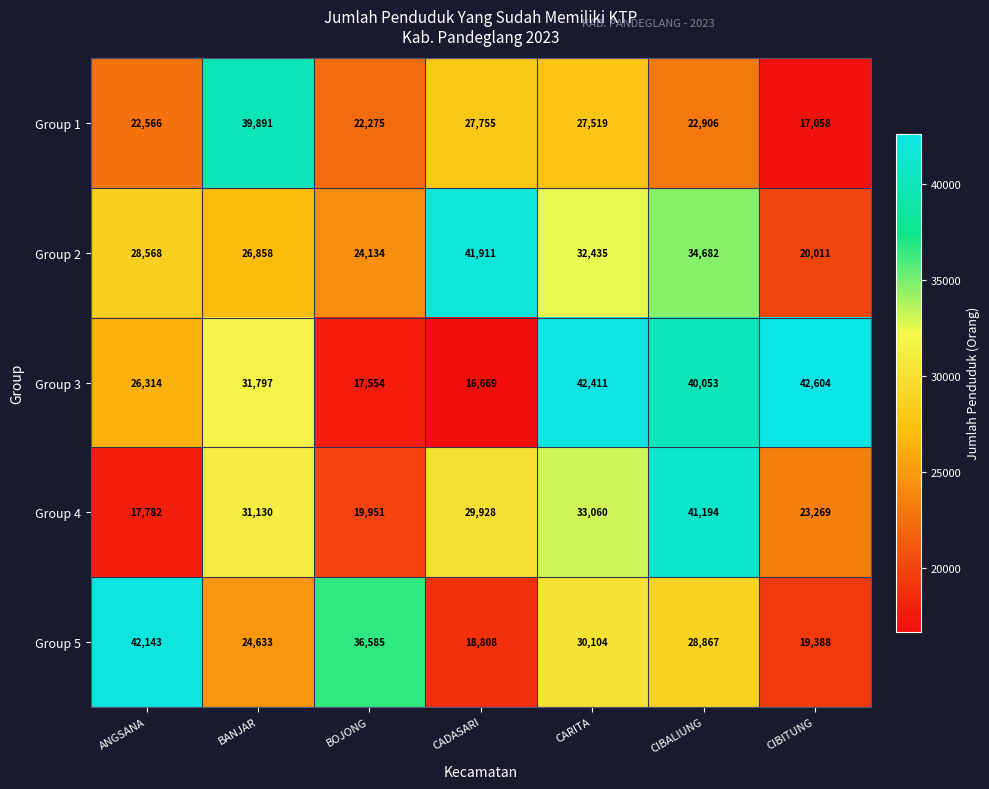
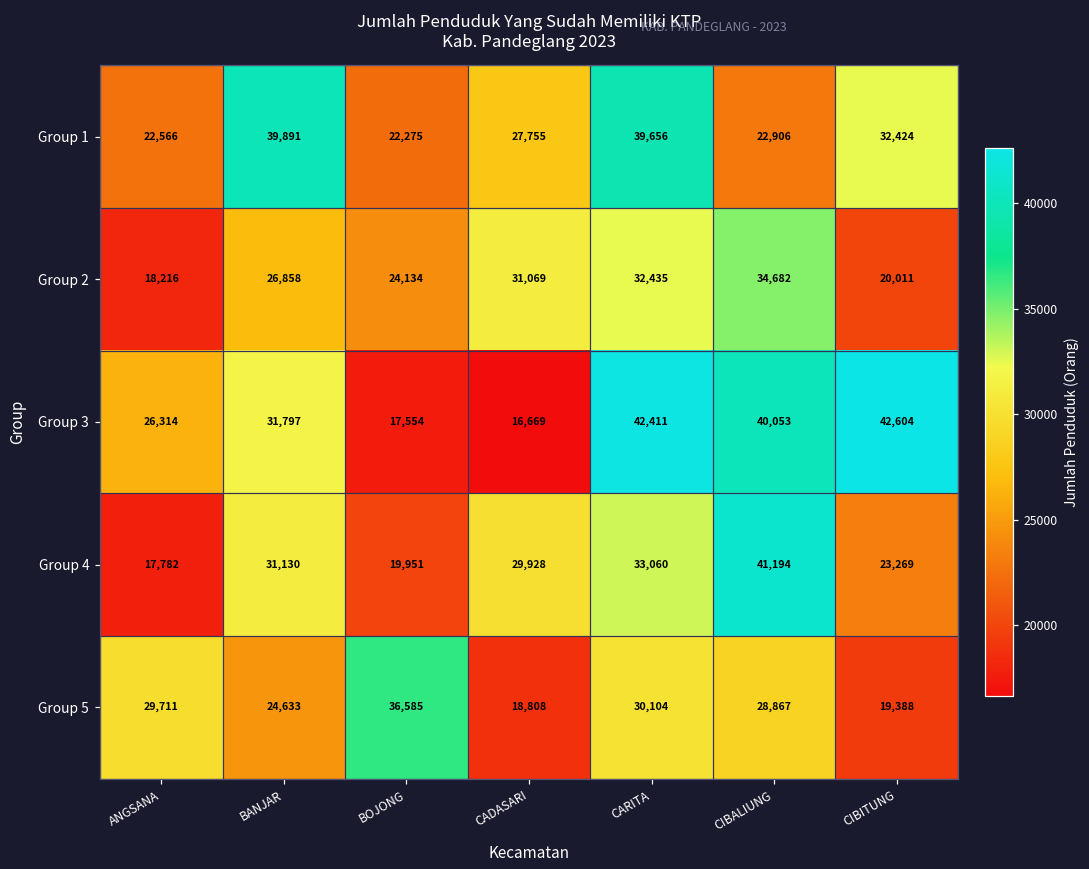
Group 1, CARITA: 27,519 -> 39,656
Group 1, CIBITUNG: 17,058 -> 32,424
Group 2, ANGSANA: 28,568 -> 18,216
Group 2, CADASARI: 41,911 -> 31,069
Group 5, ANGSANA: 42,143 -> 29,711
